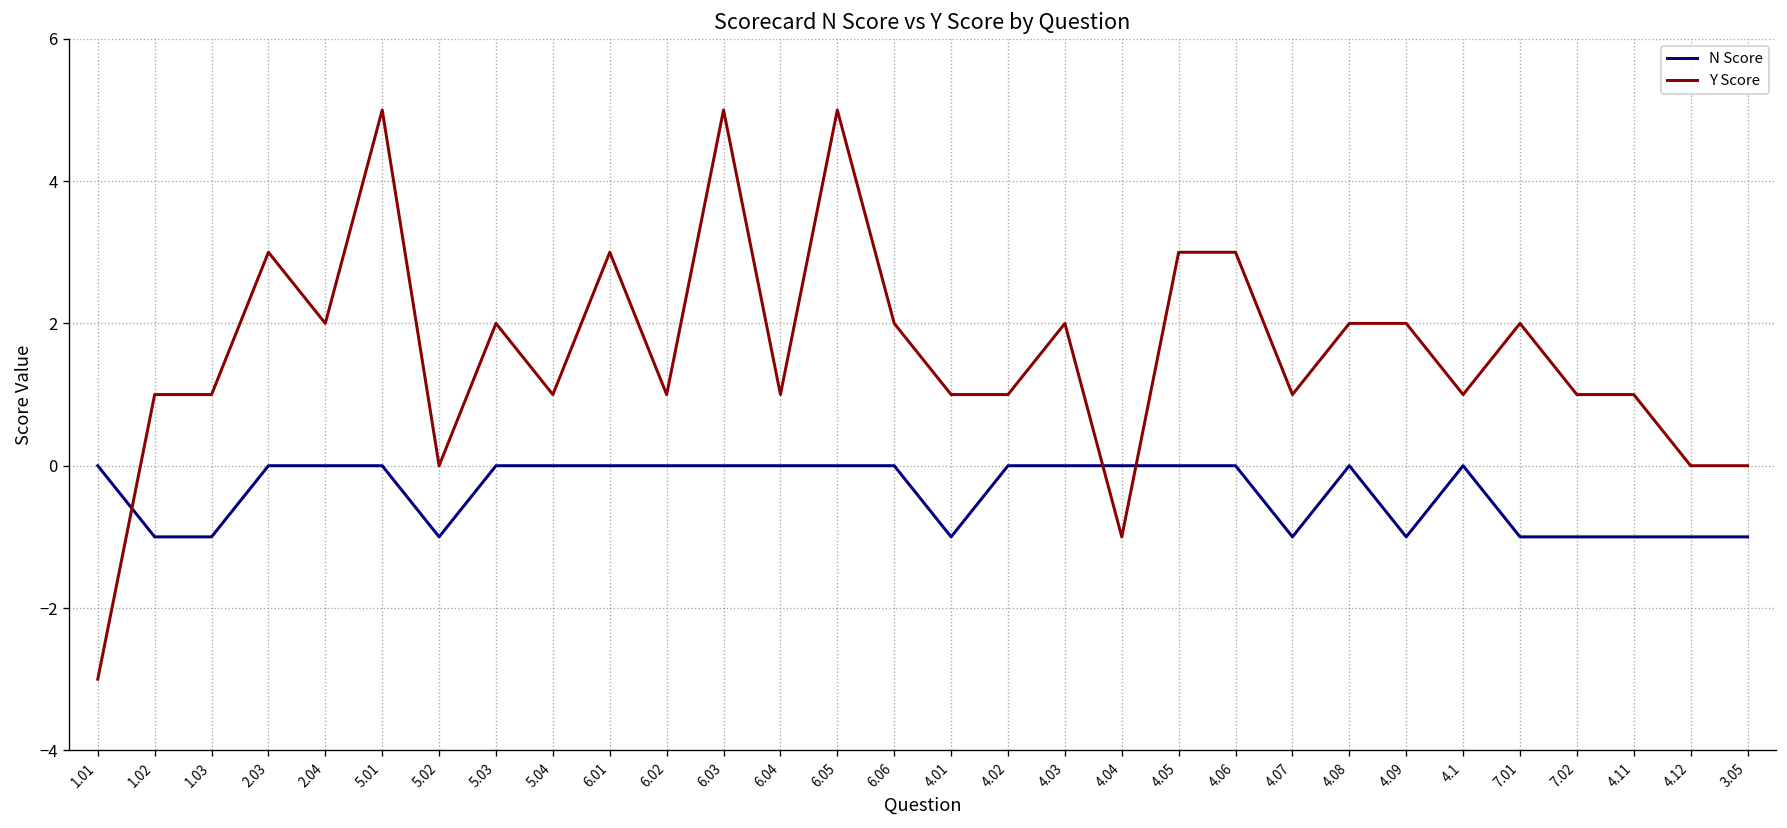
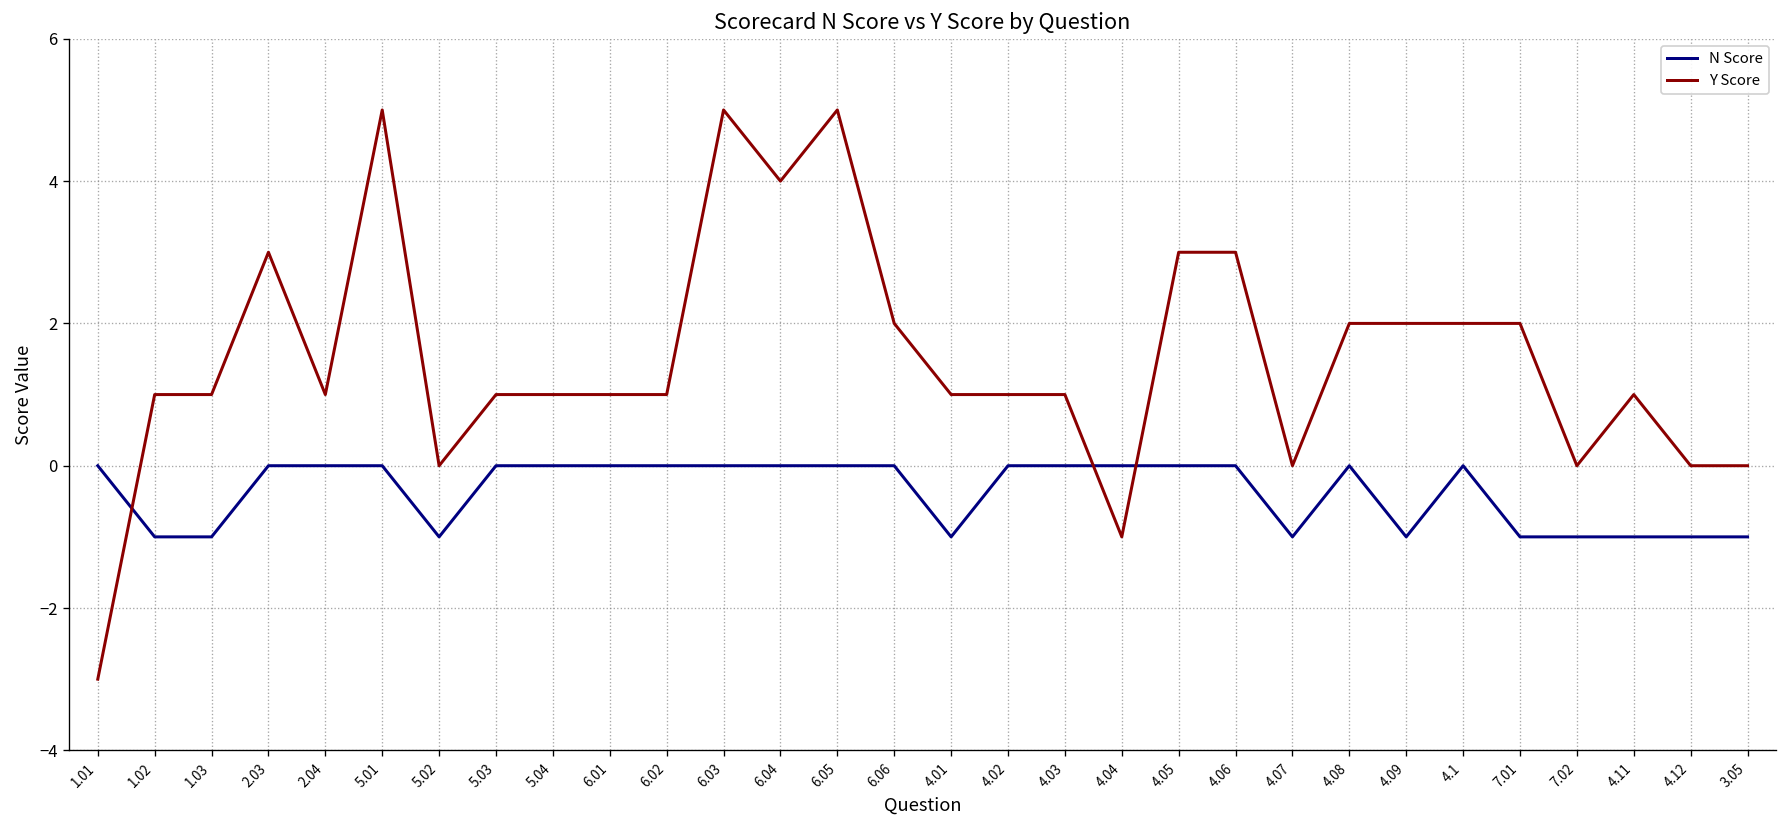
Y Score, 2.04: 2 -> 1
Y Score, 5.03: 2 -> 1
Y Score, 6.01: 3 -> 1
Y Score, 6.04: 1 -> 4
Y Score, 4.03: 2 -> 1
Y Score, 4.07: 1 -> 0
Y Score, 4.1: 1 -> 2
Y Score, 7.02: 1 -> 0
